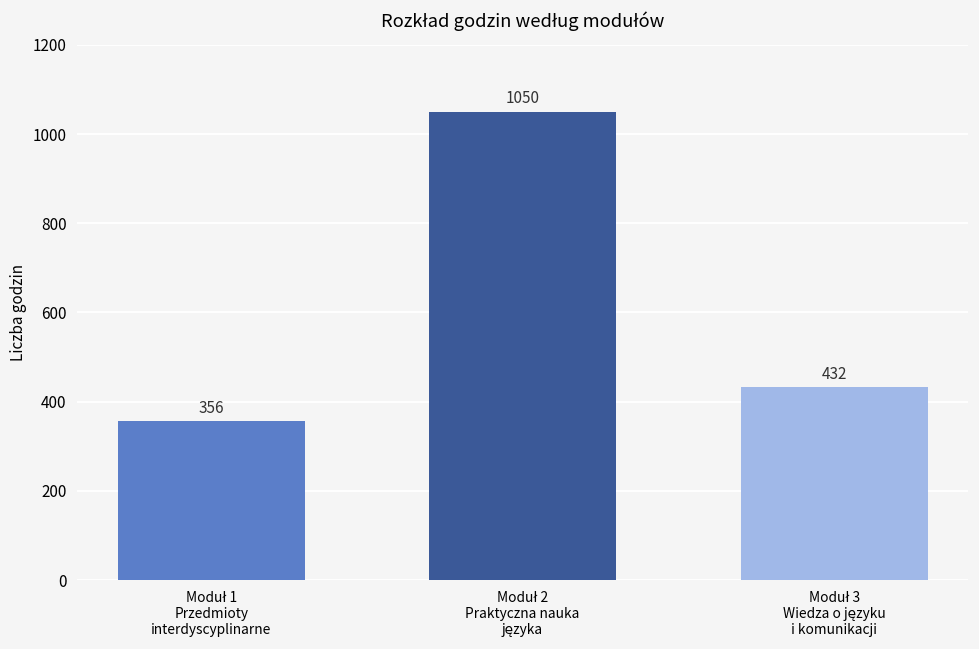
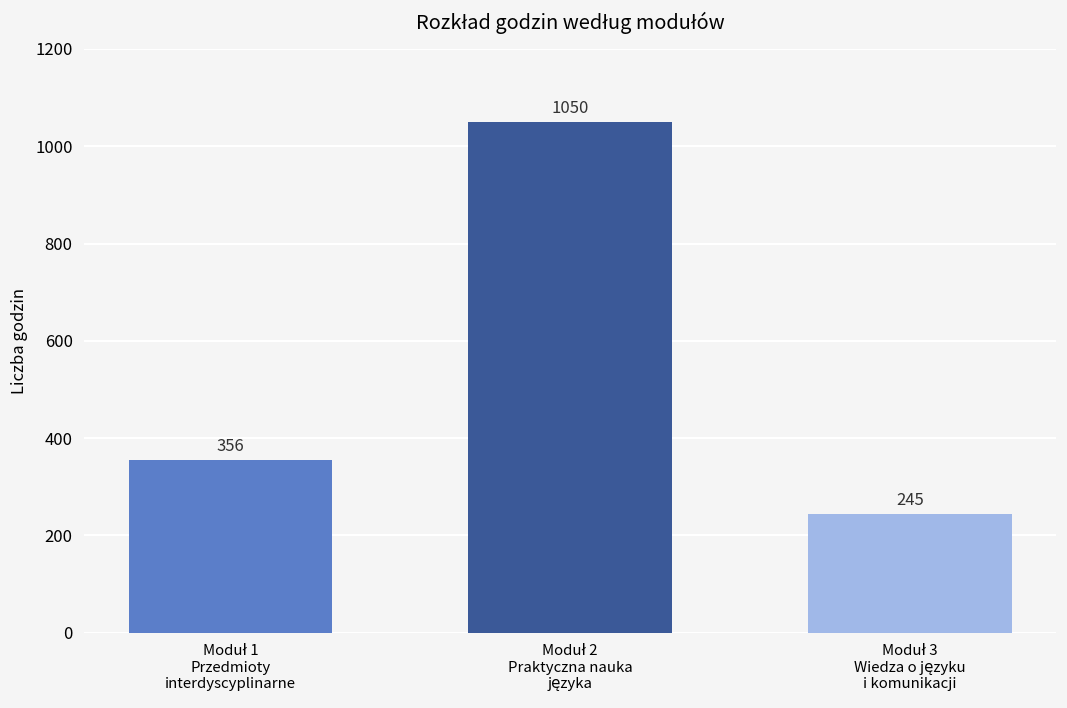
Moduł 3 Wiedza o języku i komunikacji: 432 -> 245
